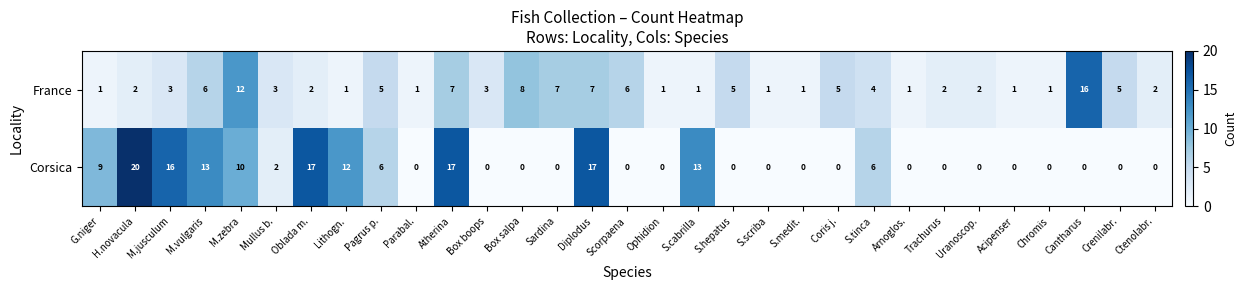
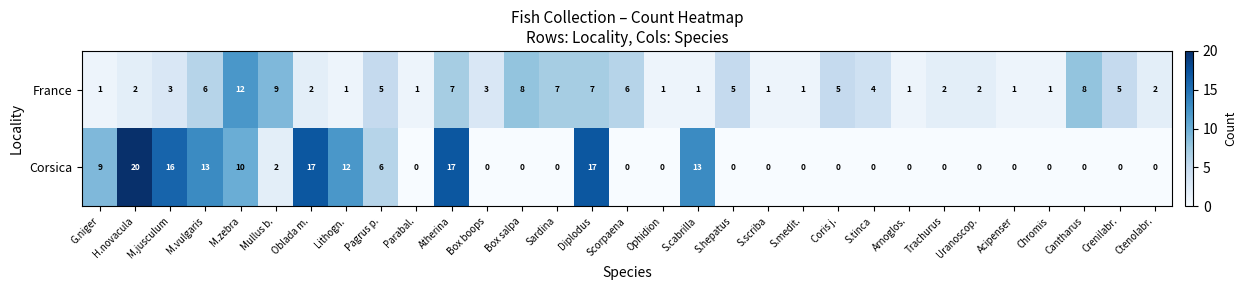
France, Mullus b.: 3 -> 9
France, Cantharus: 16 -> 8
Corsica, S.tinca: 6 -> 0
